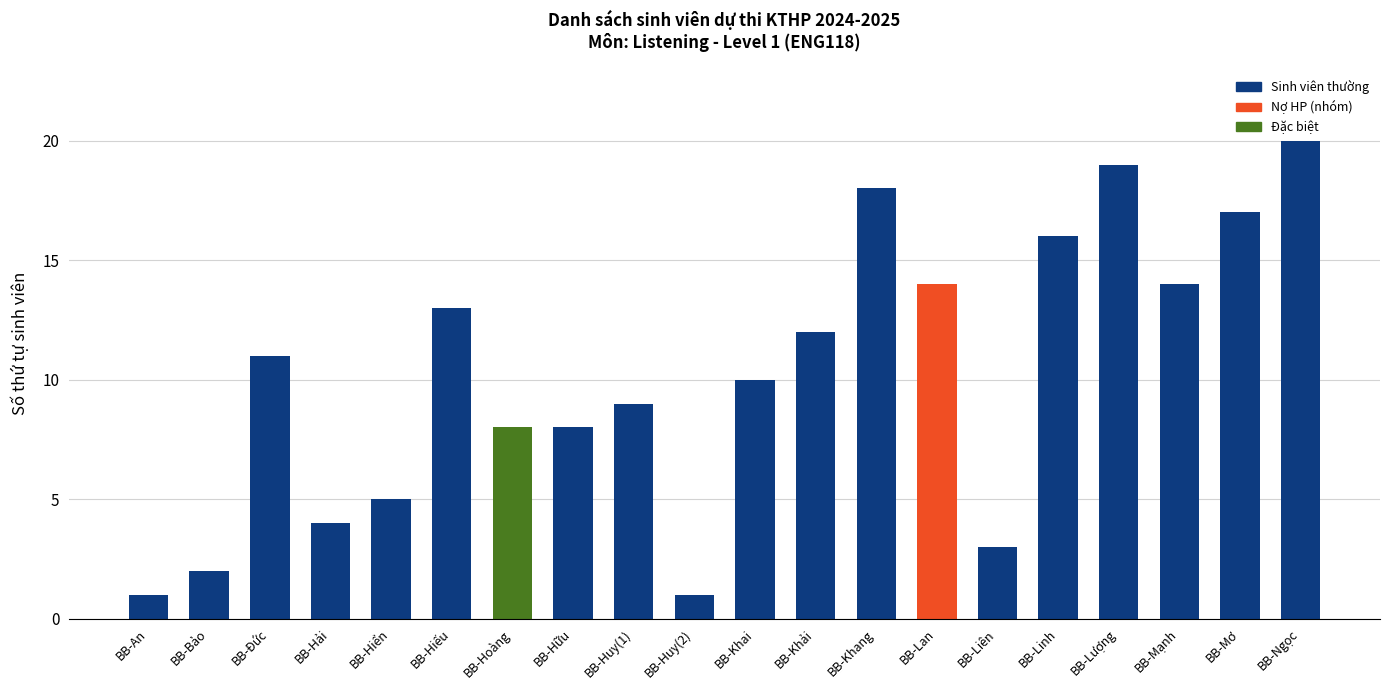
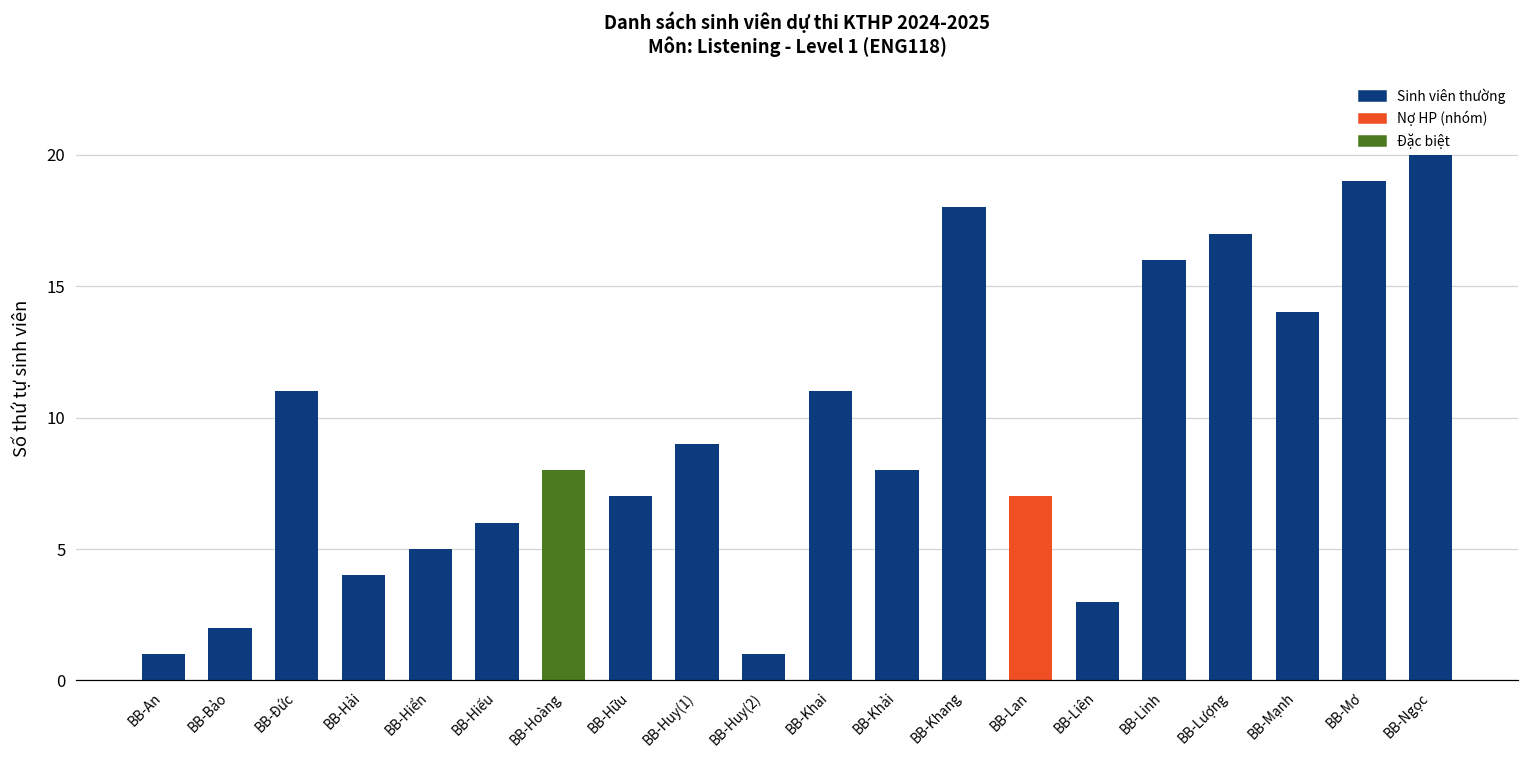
BB-Hiếu: 13 -> 6
BB-Hữu: 8 -> 7
BB-Khai: 10 -> 11
BB-Khải: 12 -> 8
BB-Lan: 14 -> 7
BB-Lượng: 19 -> 17
BB-Mơ: 17 -> 19
